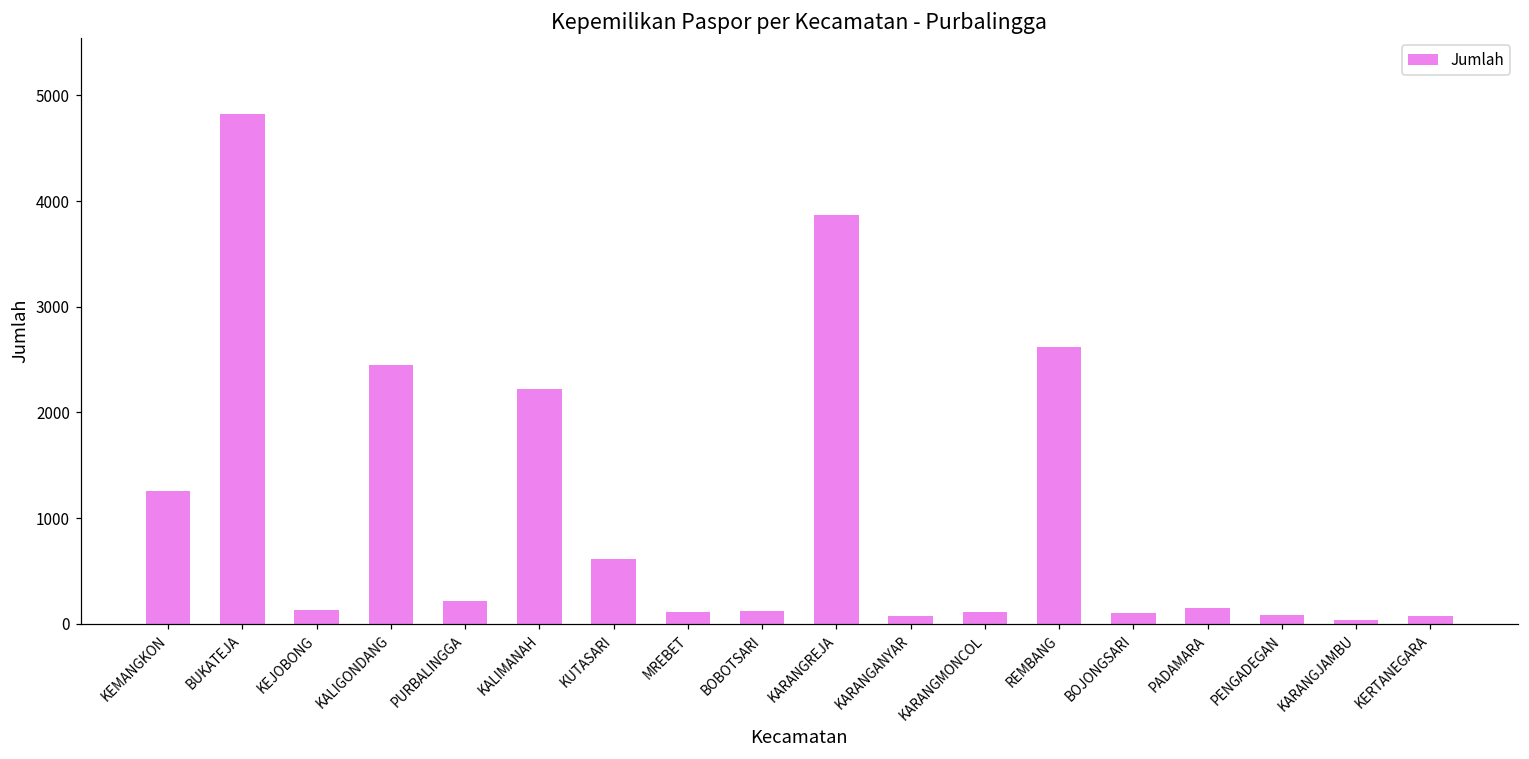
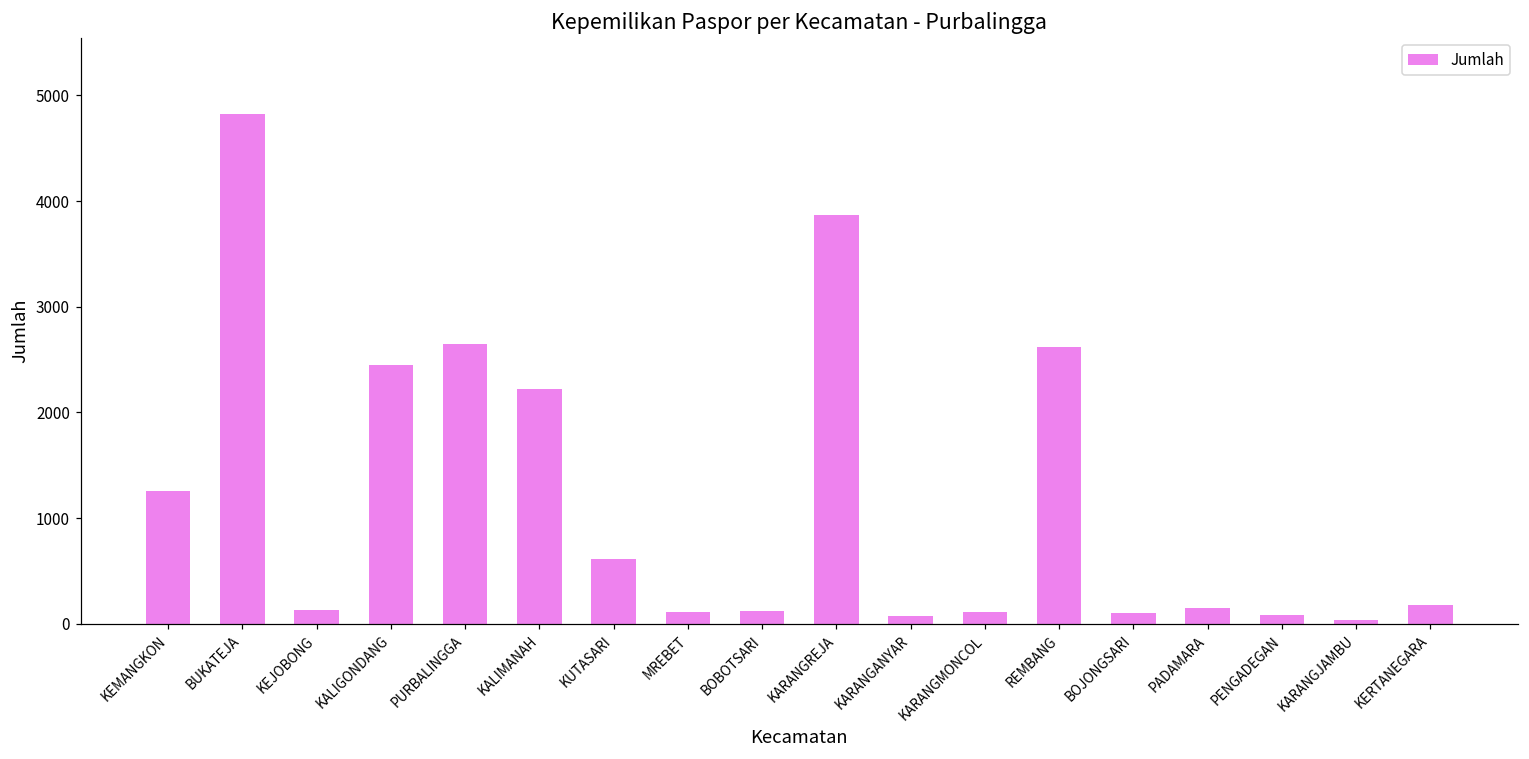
PURBALINGGA: 200 -> 2600
KERTANEGARA: 100 -> 200
